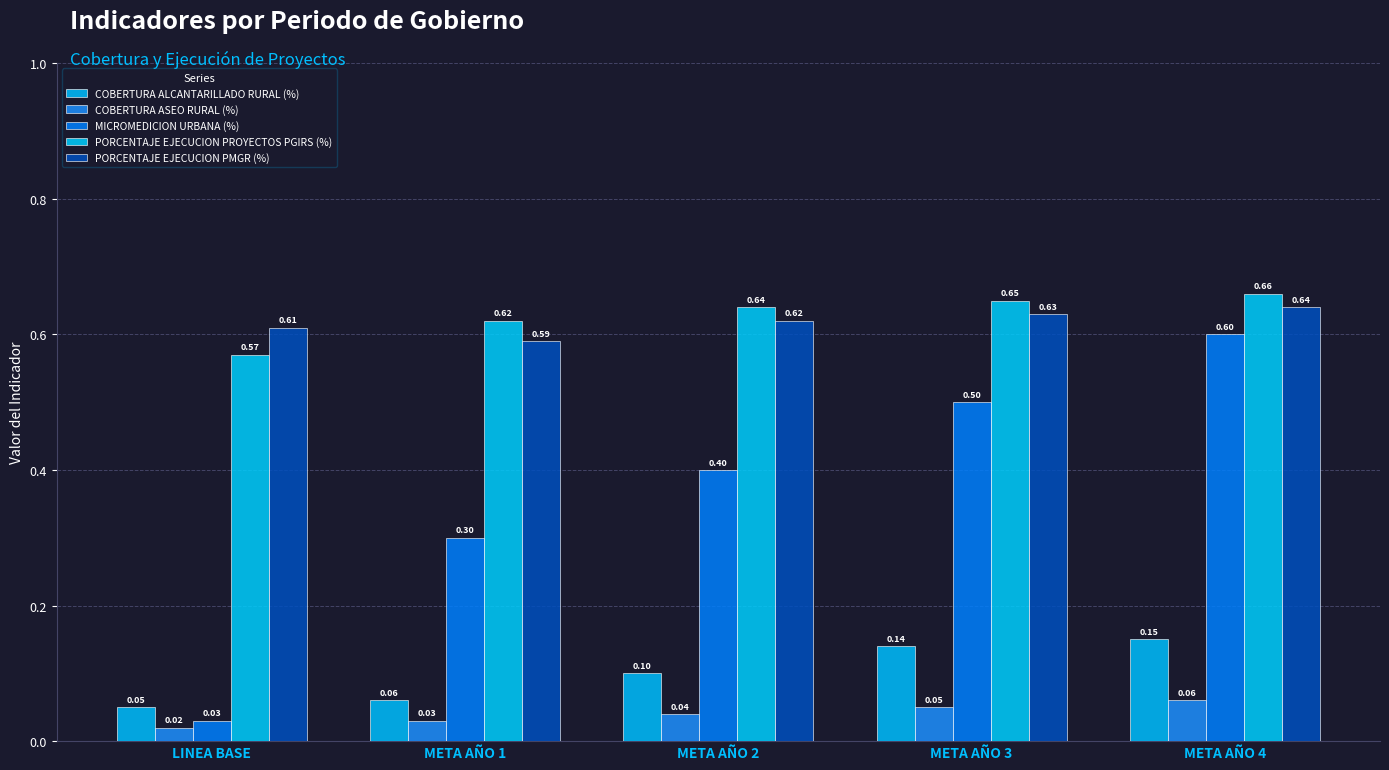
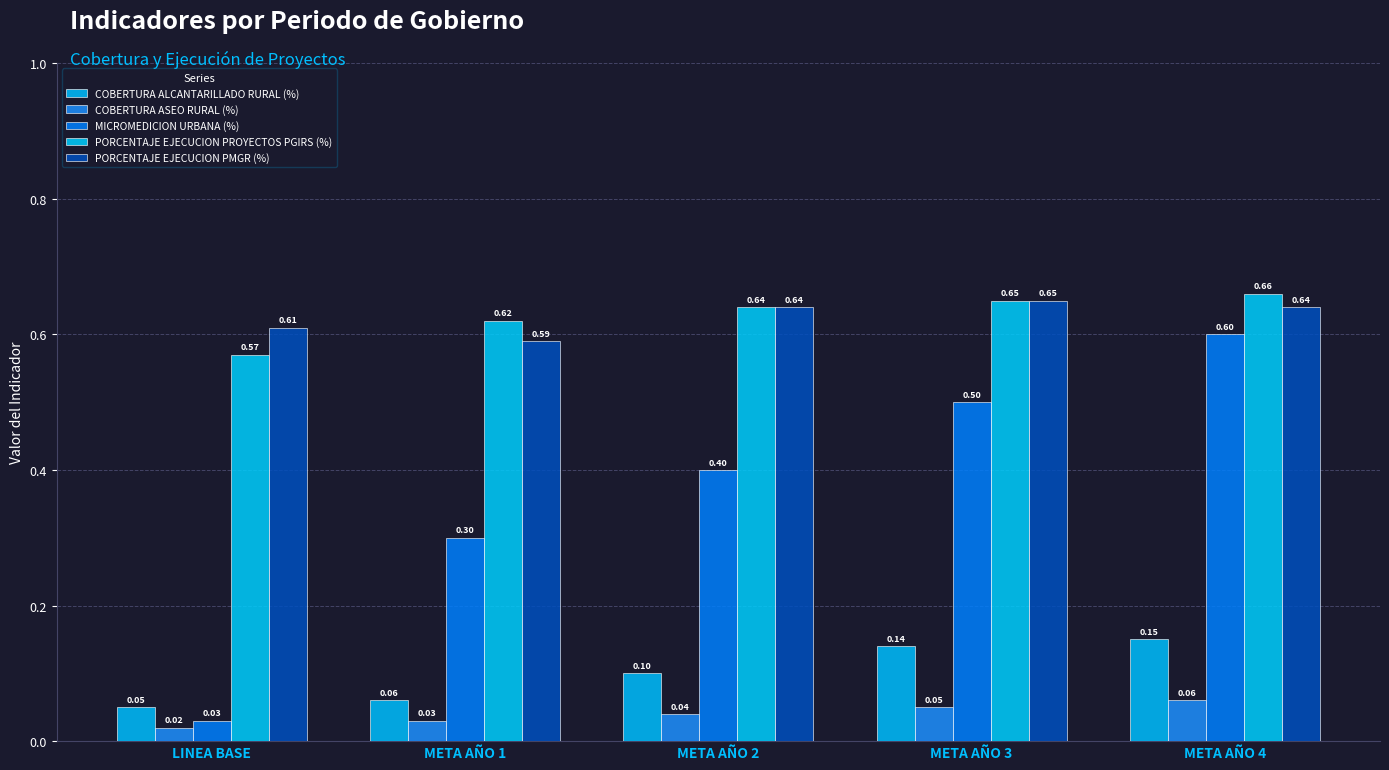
PORCENTAJE EJECUCION PMGR (%), META AÑO 2: 0.62 -> 0.64
PORCENTAJE EJECUCION PMGR (%), META AÑO 3: 0.63 -> 0.65
